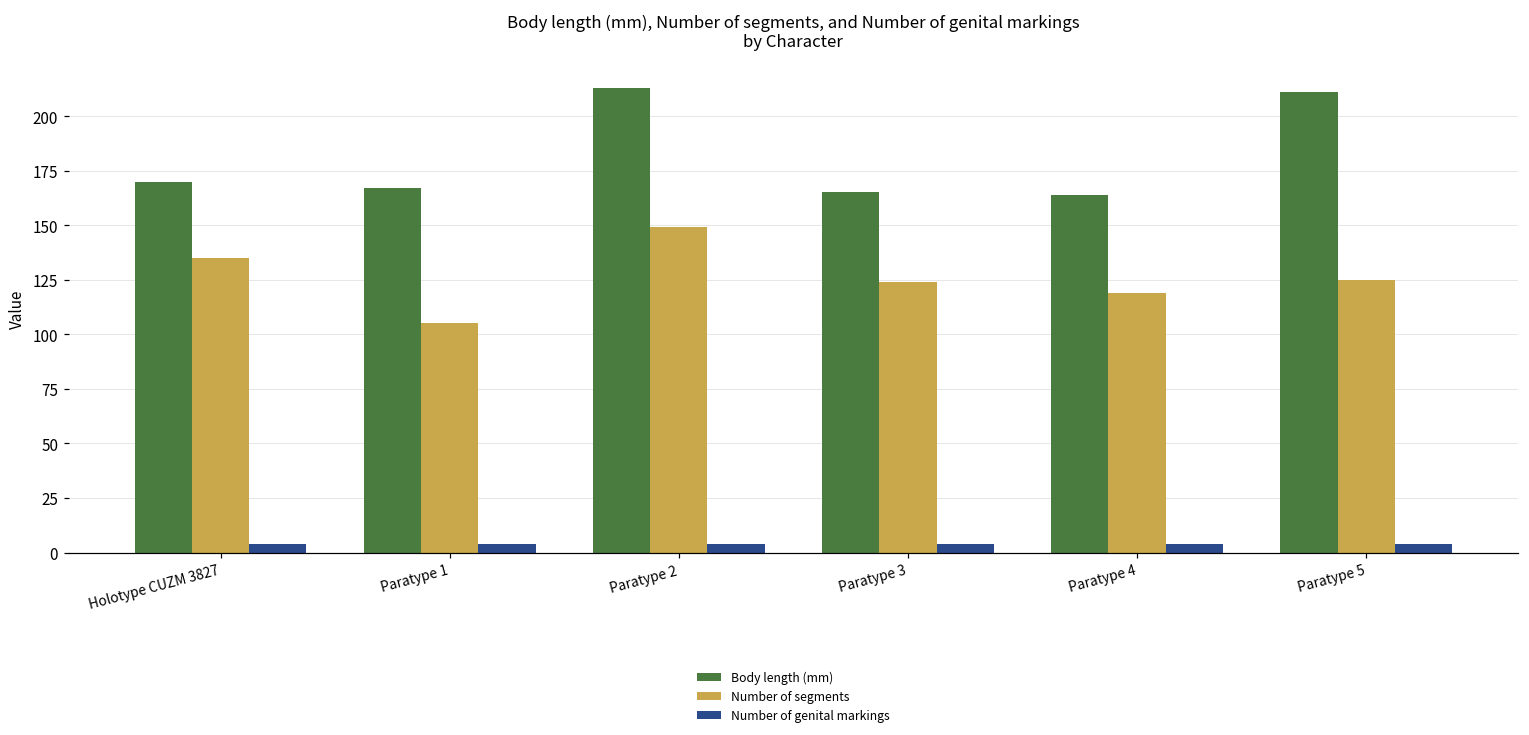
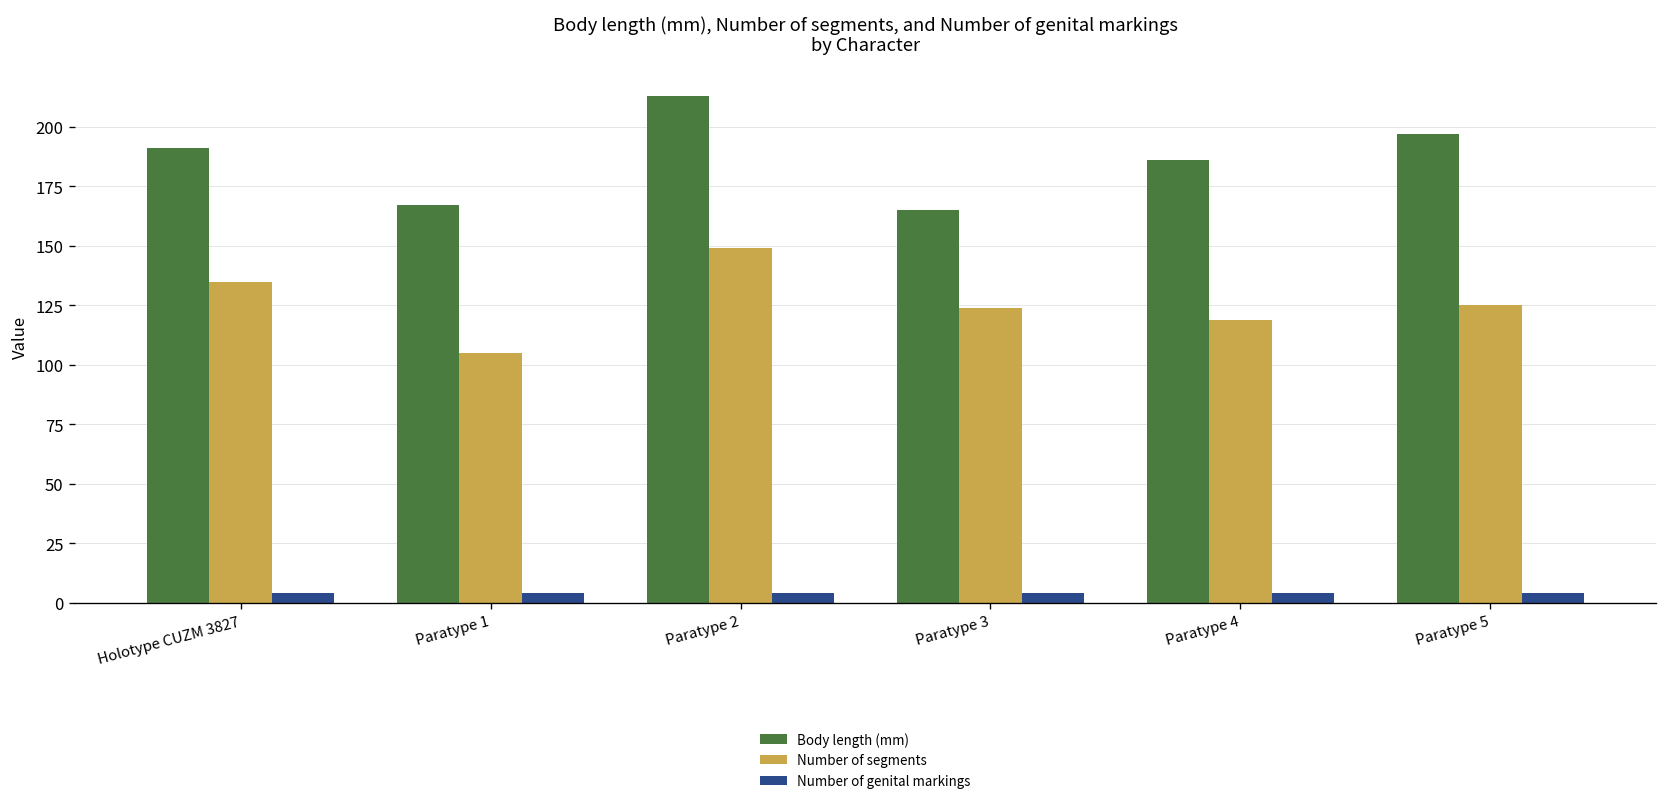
Body length (mm), Holotype CUZM 3827: 170 -> 191
Body length (mm), Paratype 4: 164 -> 186
Body length (mm), Paratype 5: 211 -> 197
